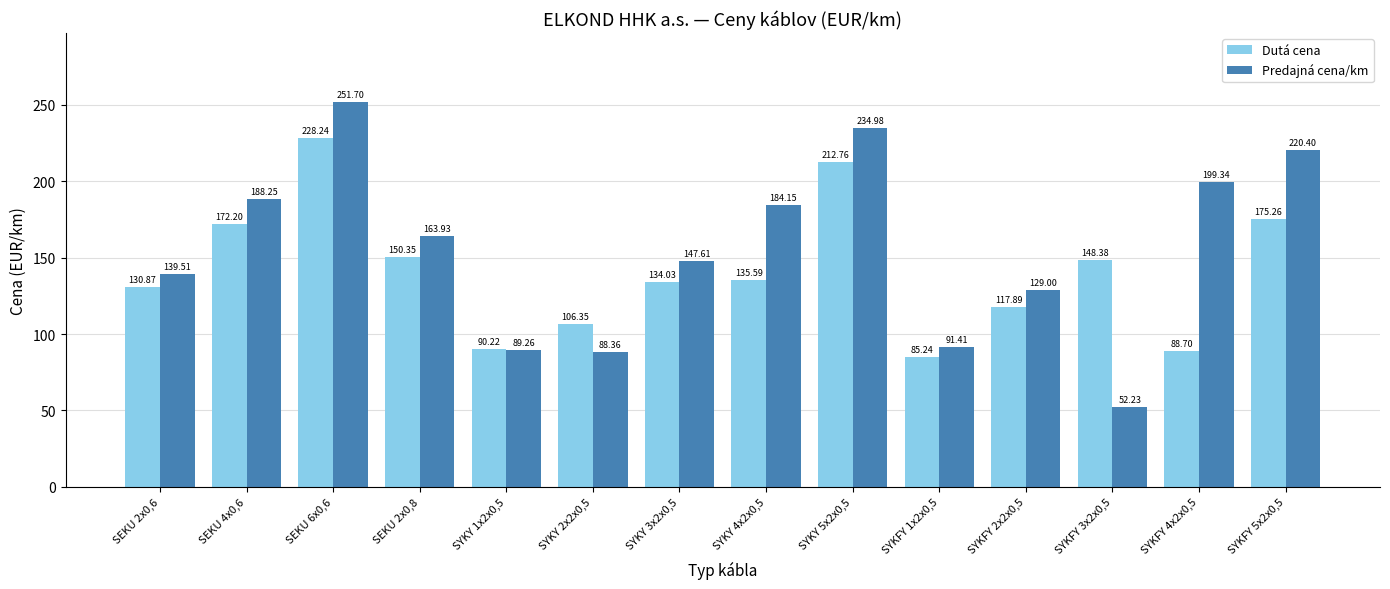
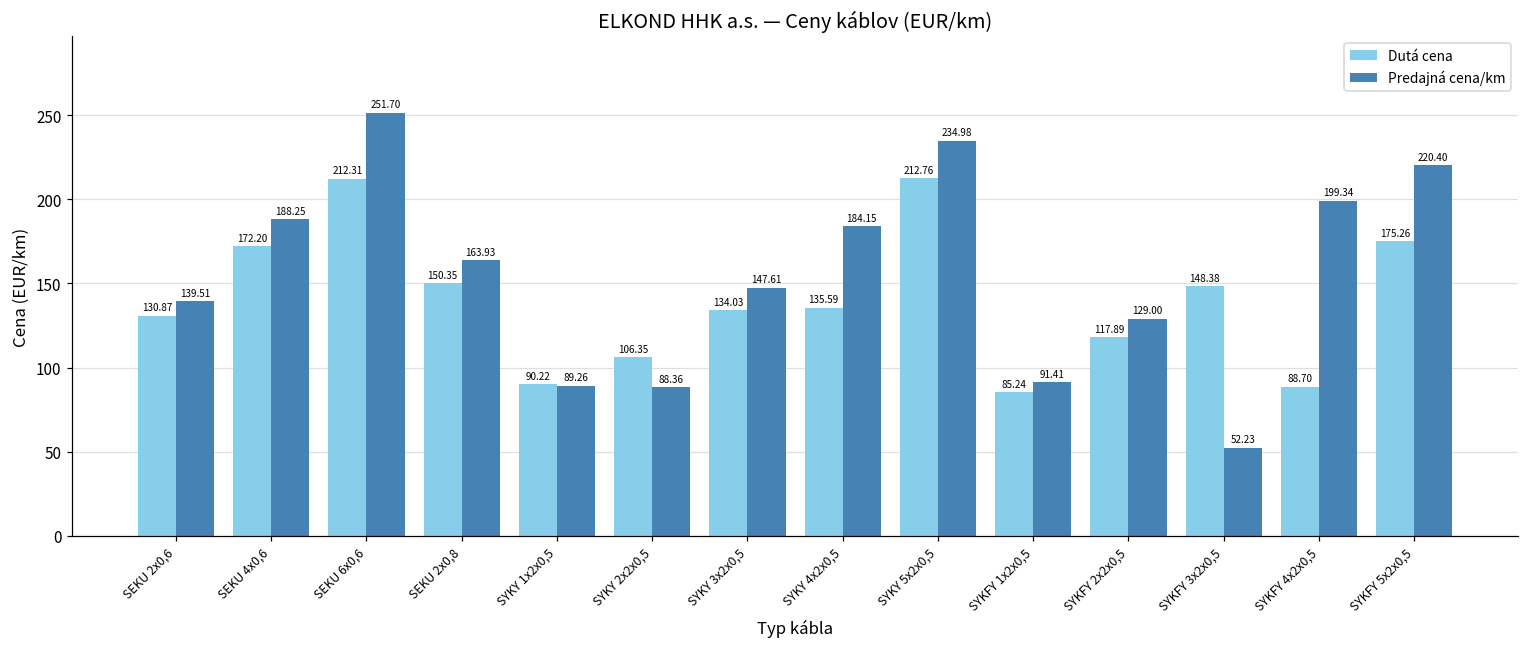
Dutá cena, SEKU 6x0,6: 228.24 -> 212.31
